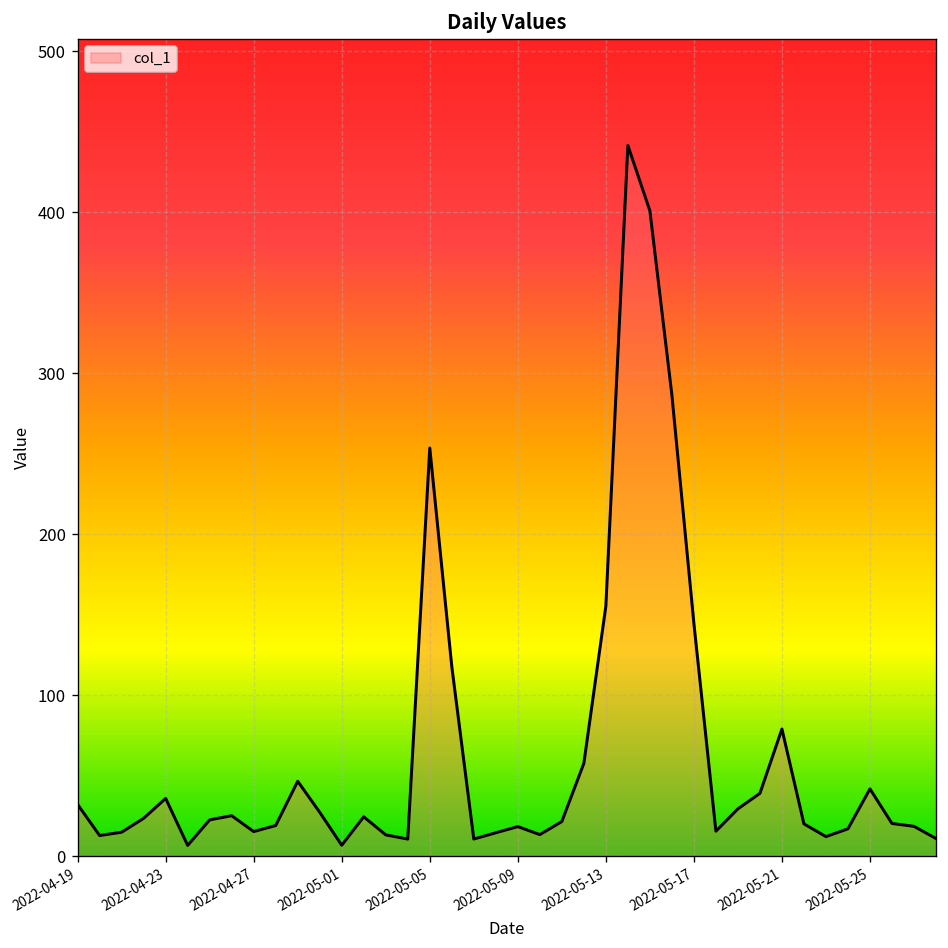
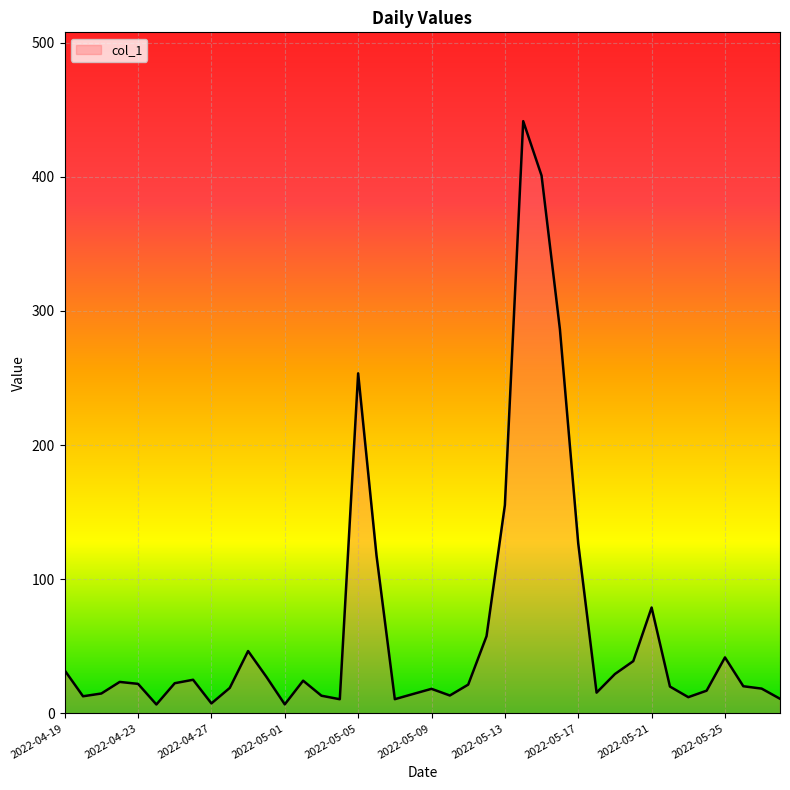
2022-04-23: 36 -> 22
2022-04-27: 15 -> 7
2022-05-17: 144 -> 127
